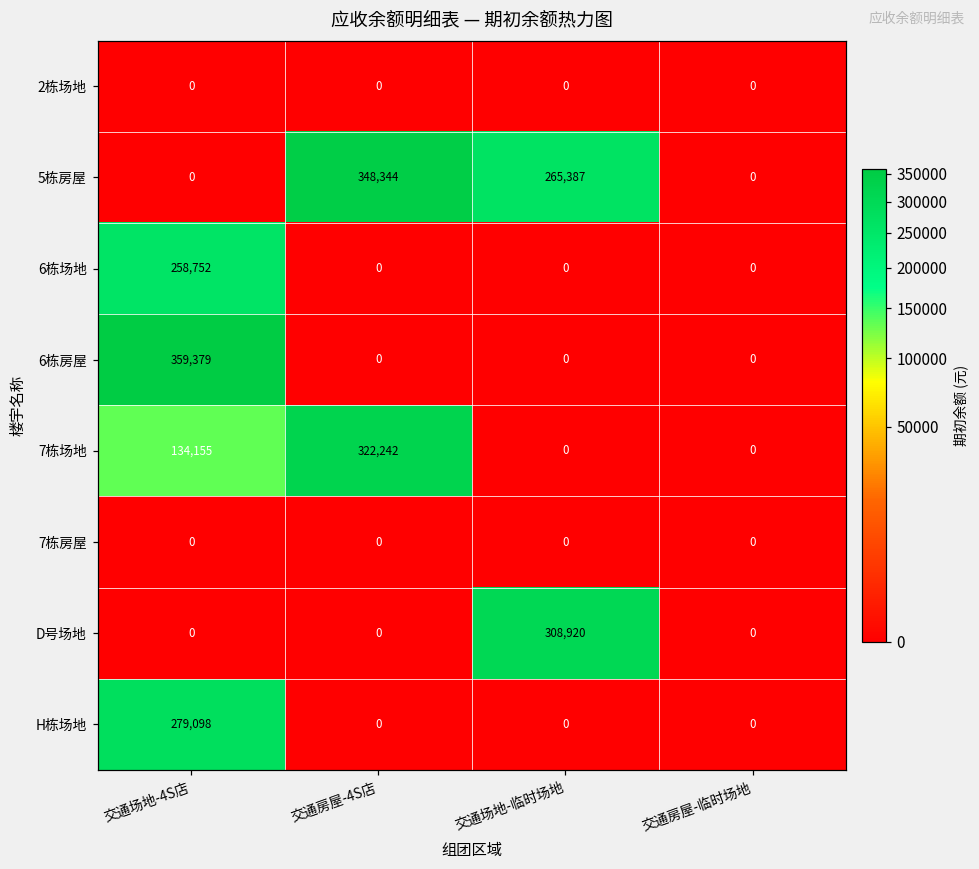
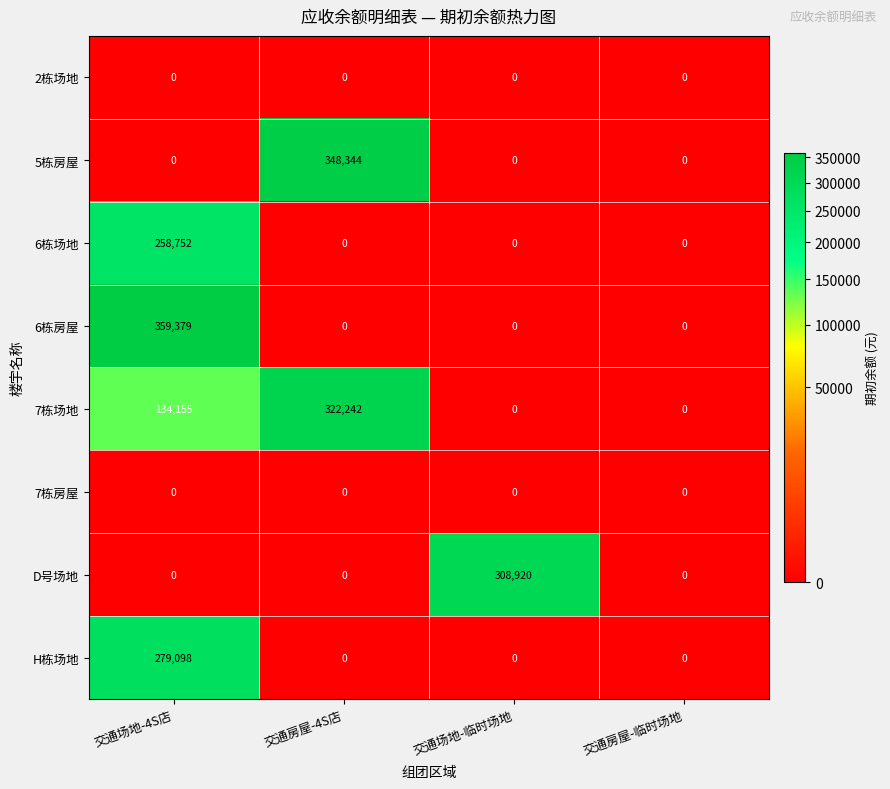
5栋房屋, 交通场地-临时场地: 265,387 -> 0
